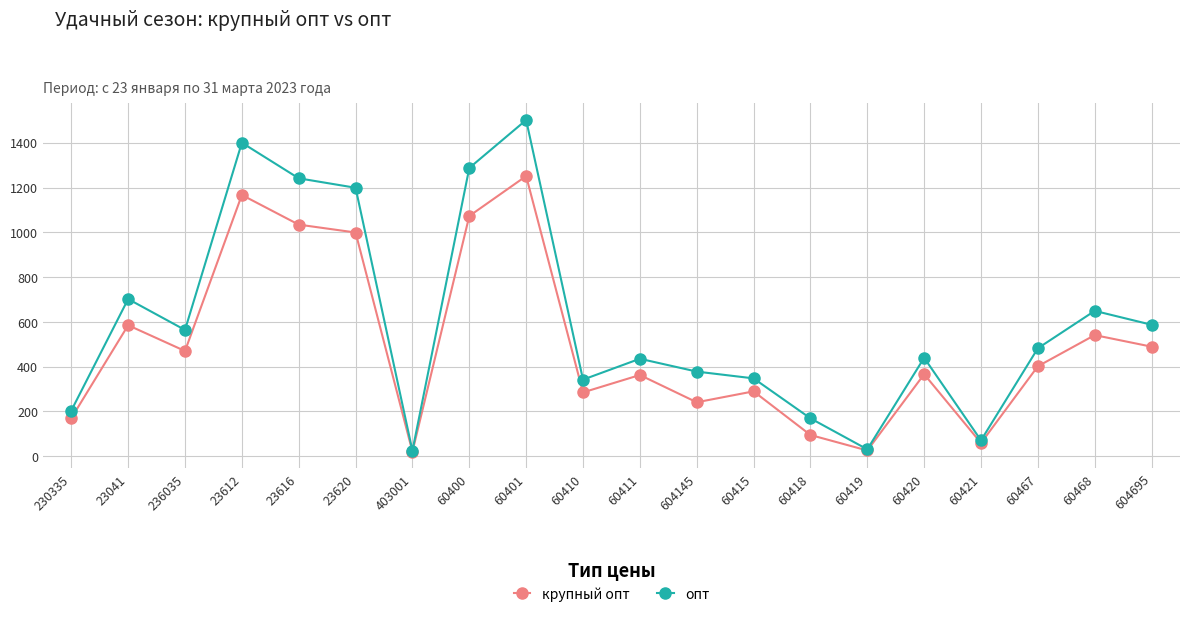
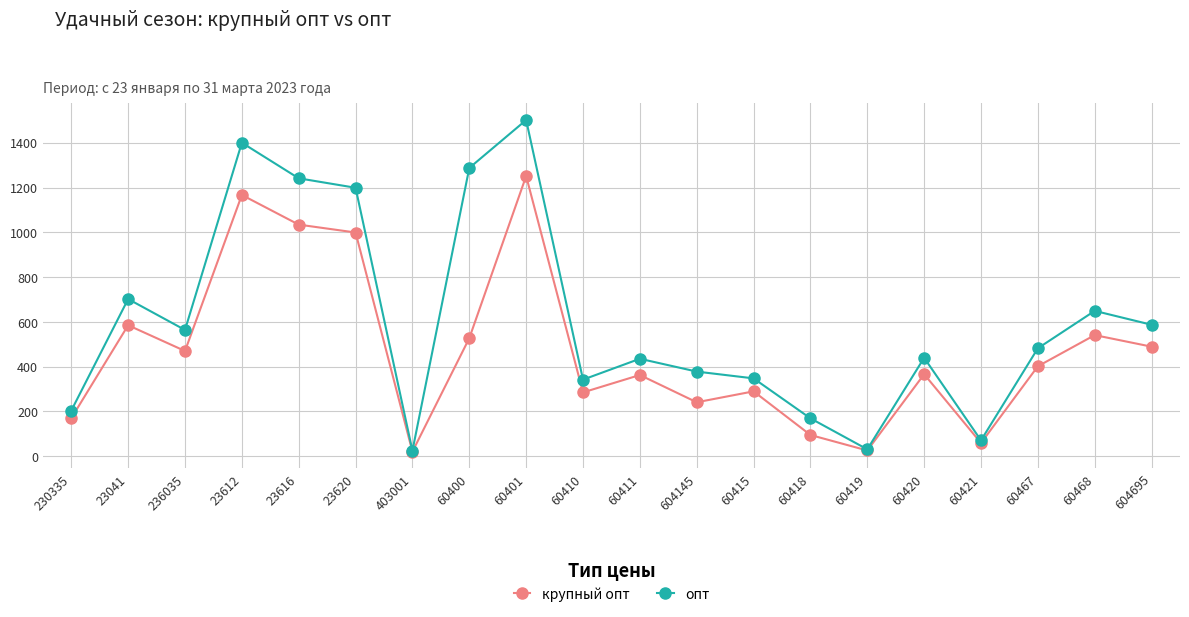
крупный опт, 60400: 1070 -> 530
